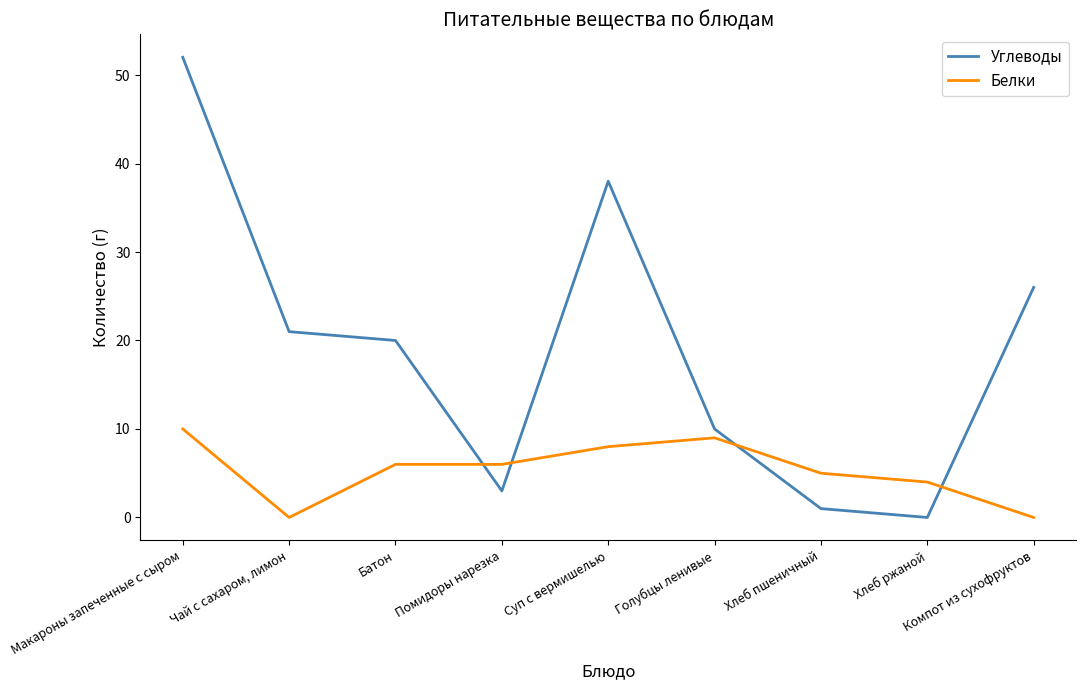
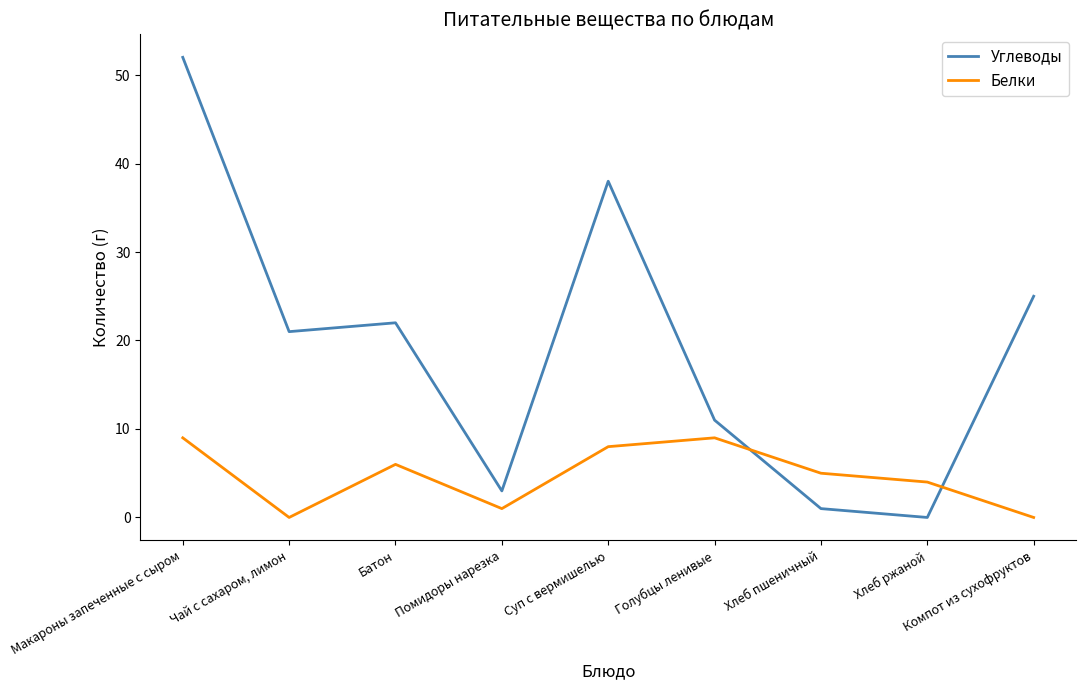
Белки, Макароны запеченные с сыром: 10 -> 9
Углеводы, Батон: 20 -> 22
Белки, Помидоры нарезка: 6 -> 1
Углеводы, Голубцы ленивые: 10 -> 11
Углеводы, Компот из сухофруктов: 26 -> 25
